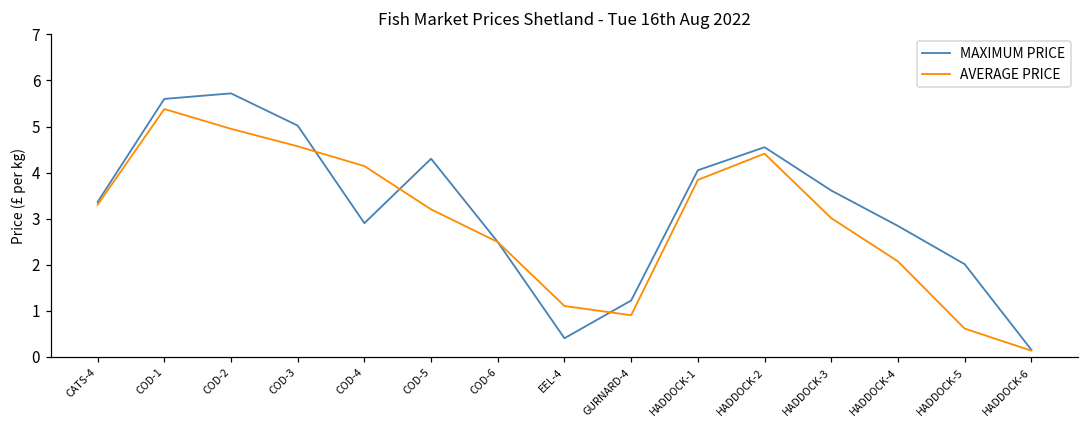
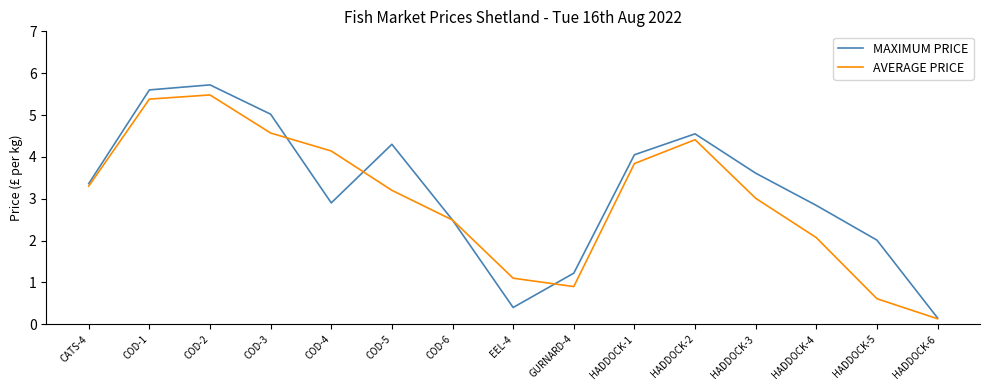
AVERAGE PRICE, COD-2: 5.0 -> 5.5
